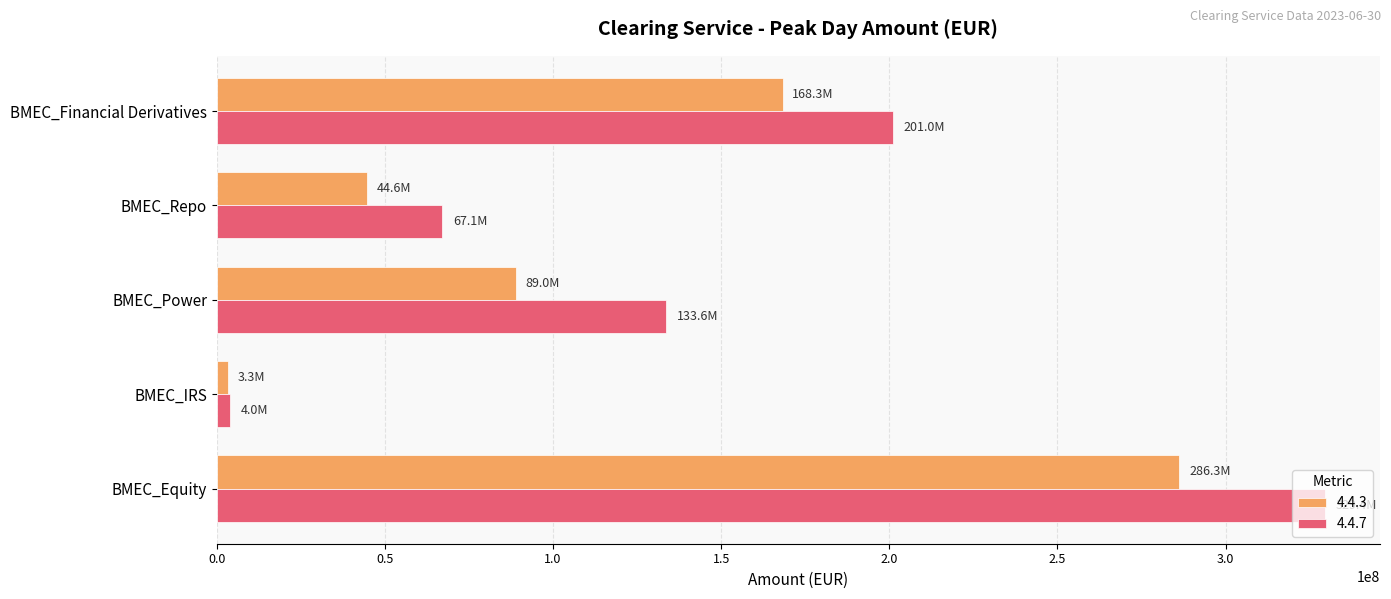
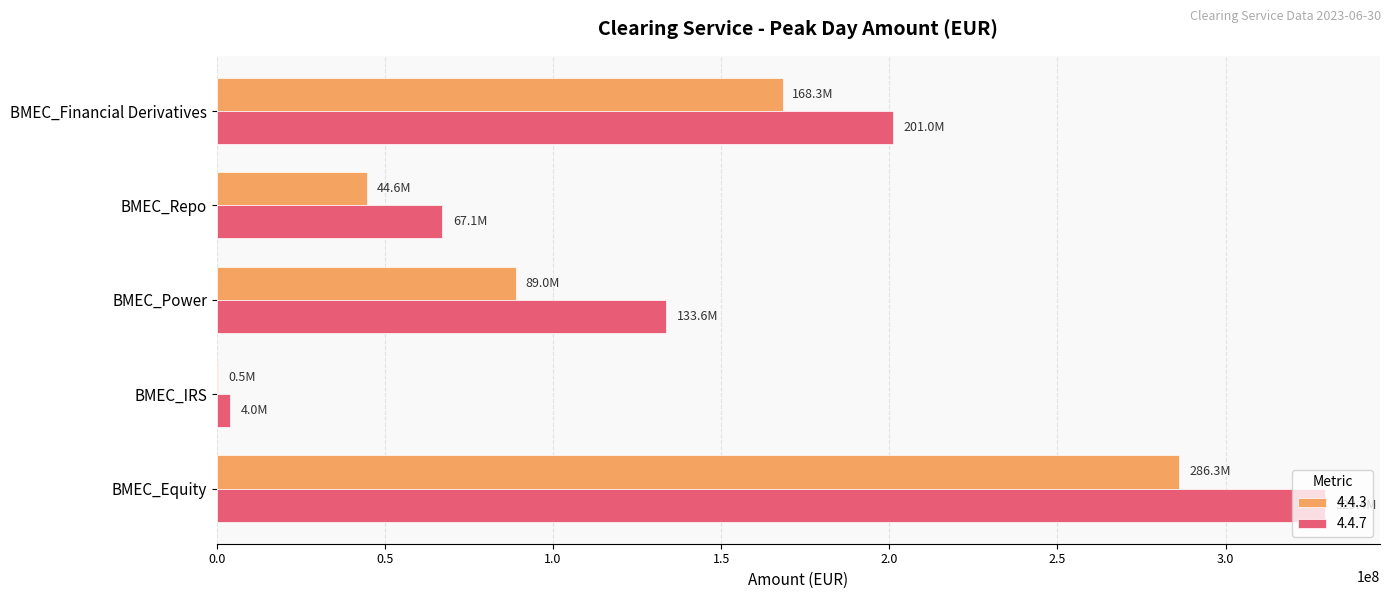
4.4.3, BMEC_IRS: 3.3M -> 0.5M
